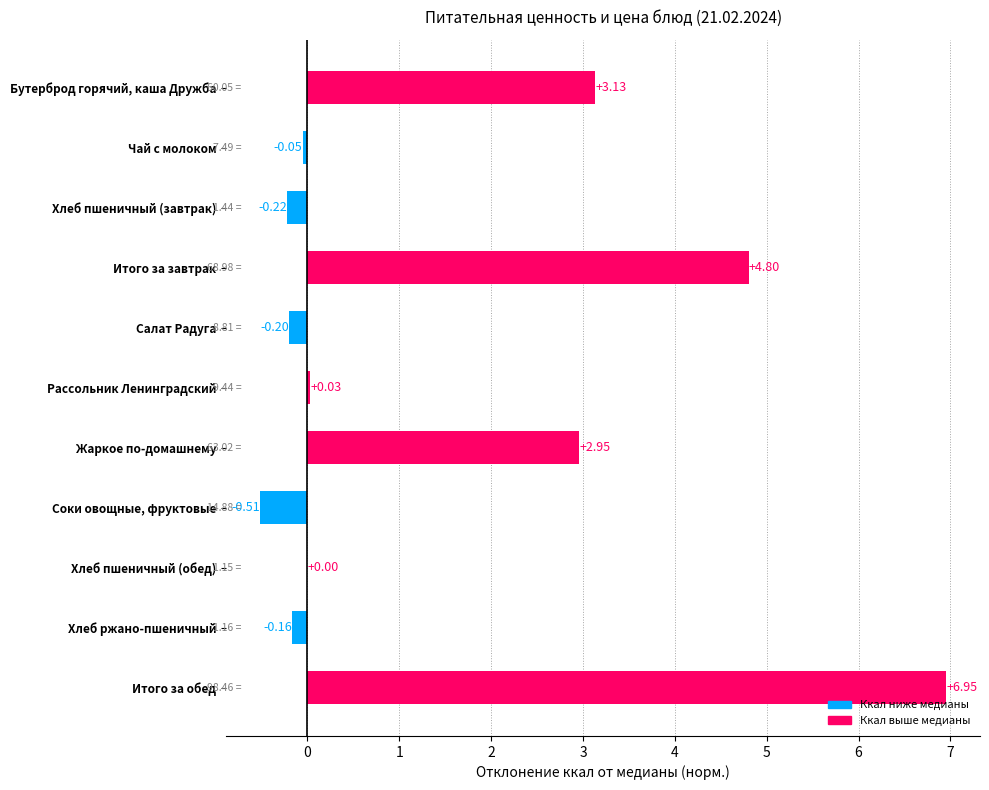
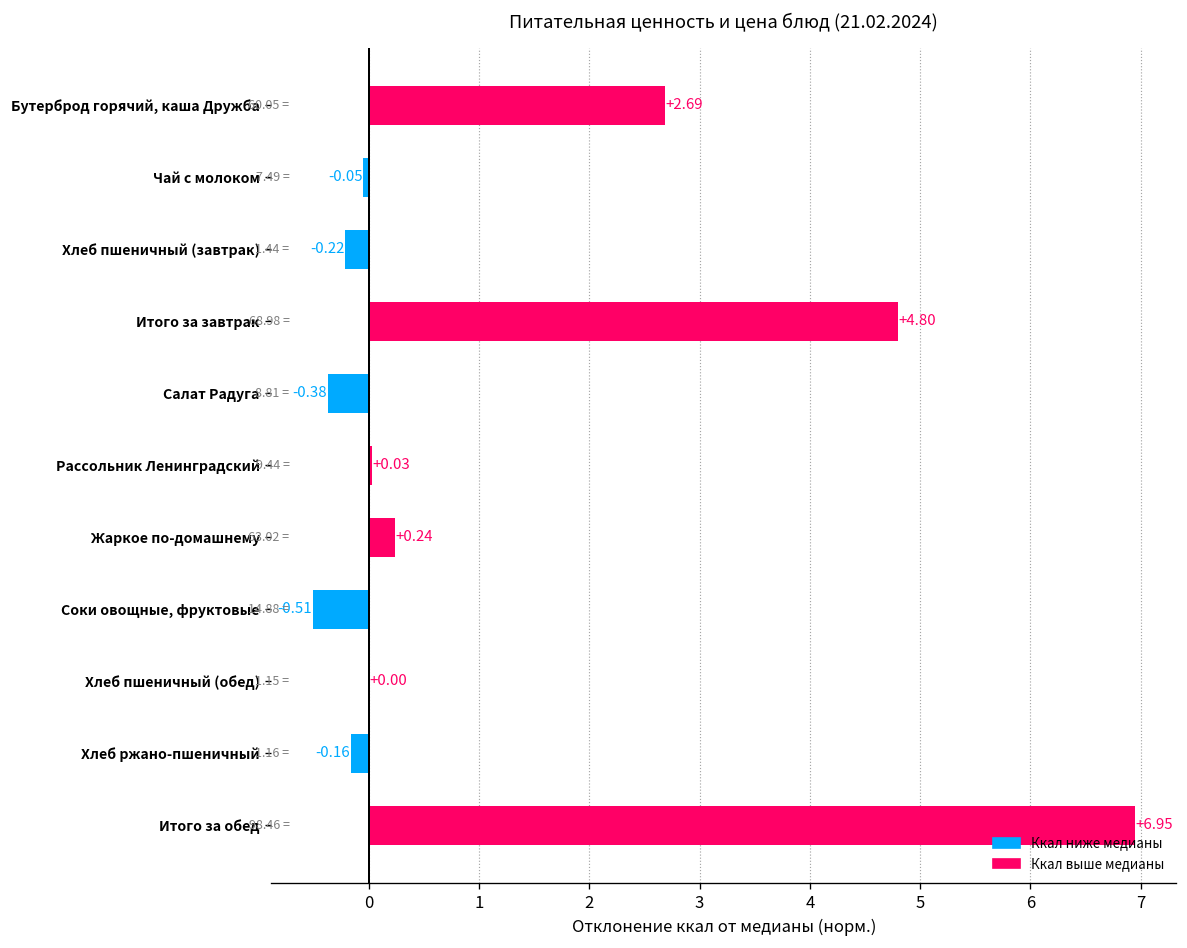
Бутерброд горячий, каша Дружба: +3.13 -> +2.69
Салат Радуга: -0.20 -> -0.38
Жаркое по-домашнему: +2.95 -> +0.24
